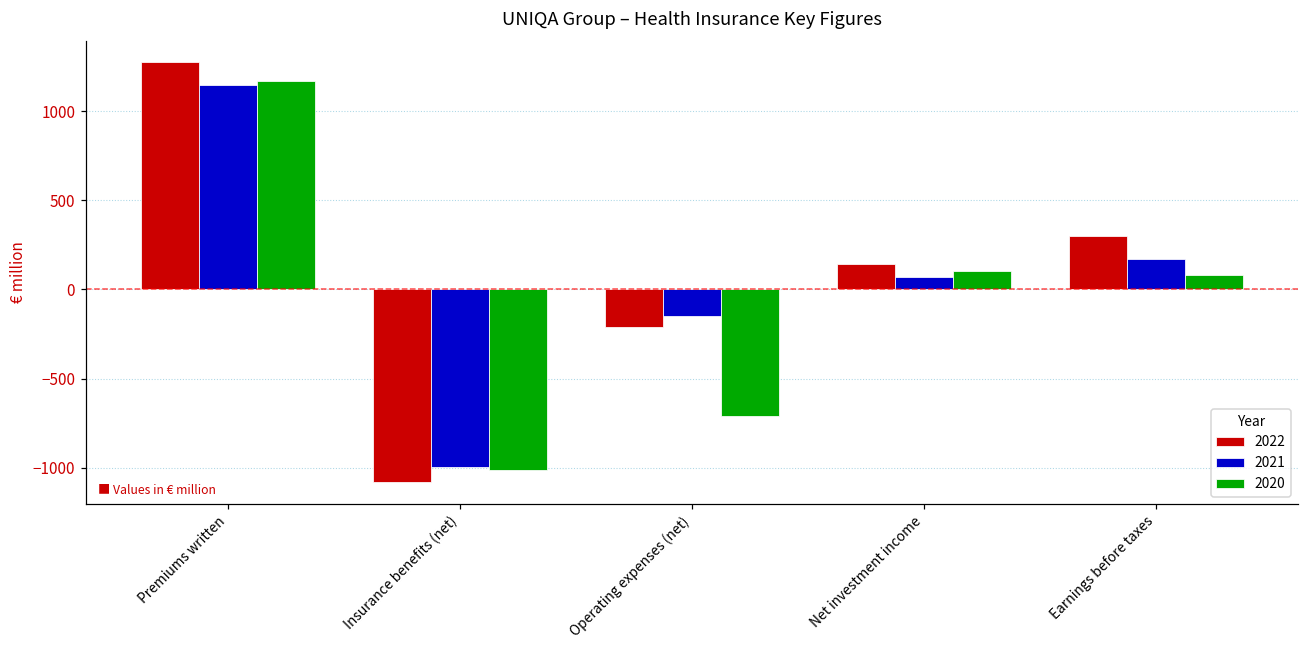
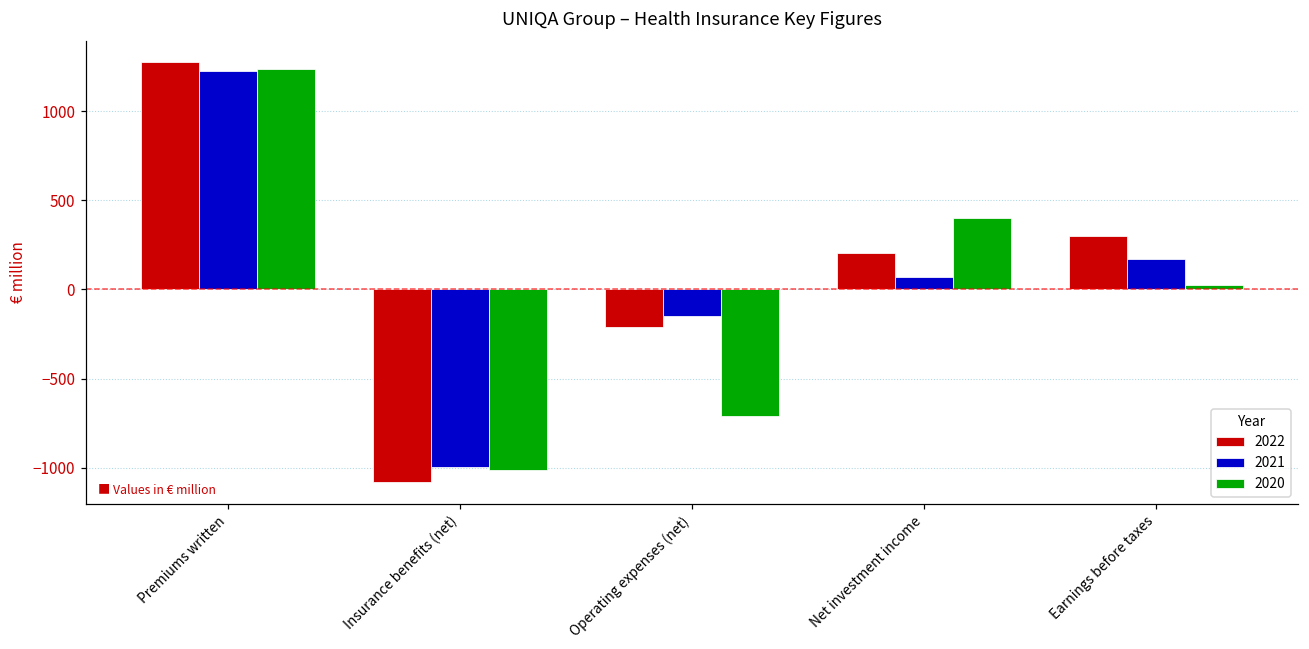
2021, Premiums written: 1150 -> 1230
2020, Premiums written: 1170 -> 1240
2022, Net investment income: 140 -> 200
2020, Net investment income: 100 -> 400
2020, Earnings before taxes: 80 -> 30
